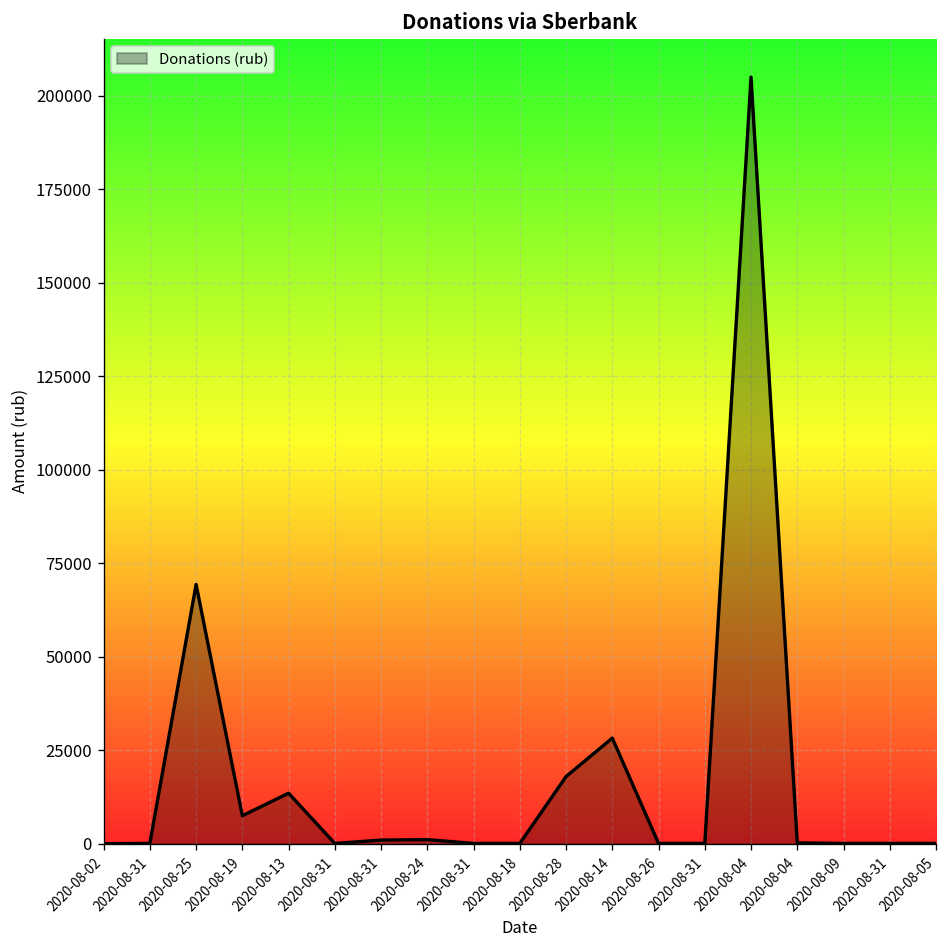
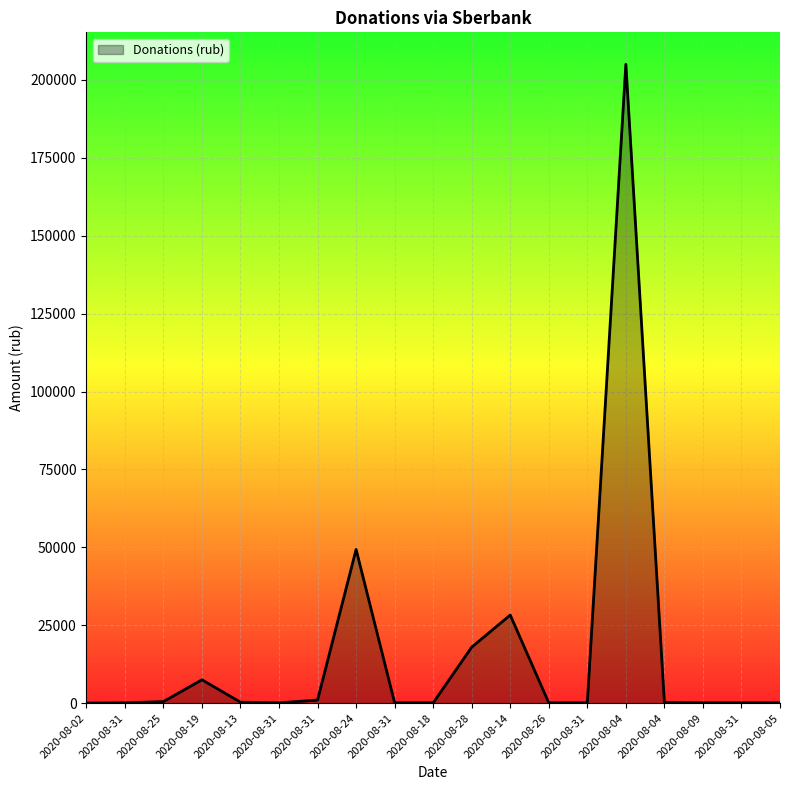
2020-08-25: 69000 -> 1000
2020-08-13: 14000 -> 0
2020-08-24: 1000 -> 49000
